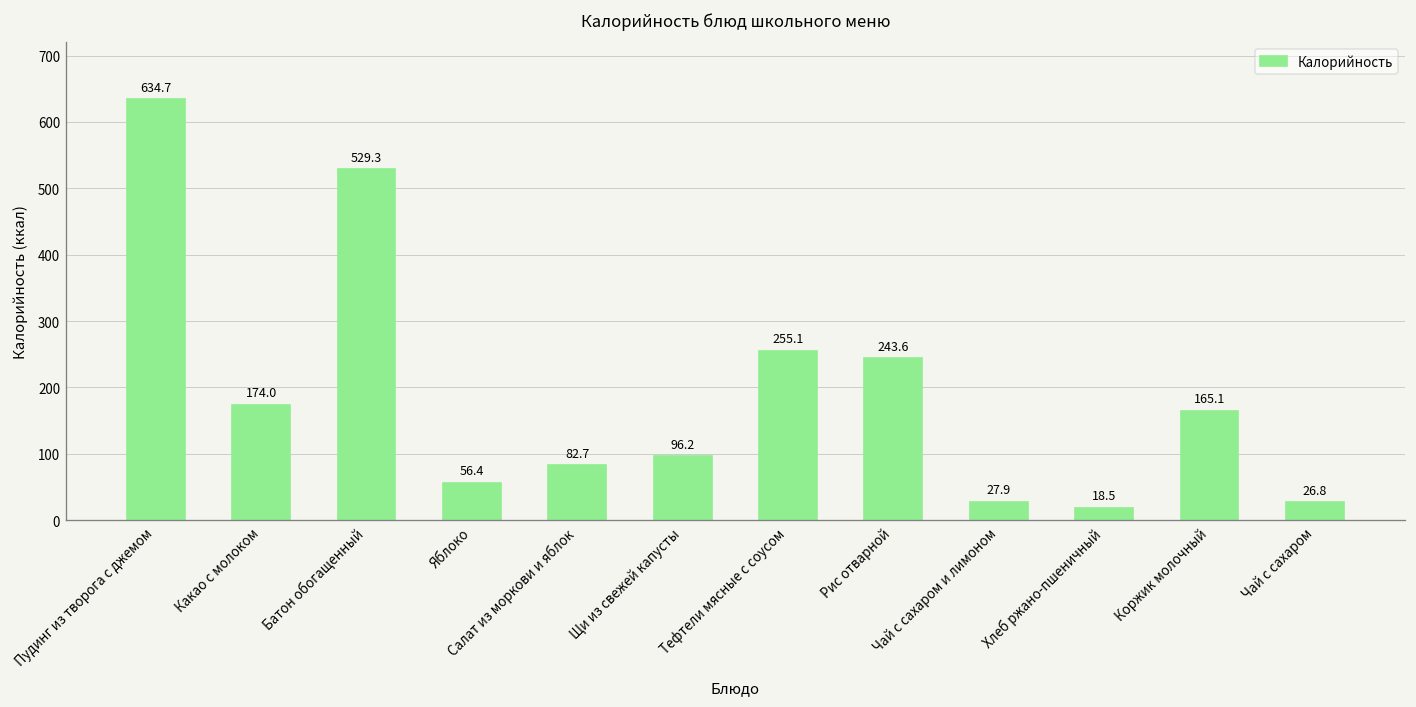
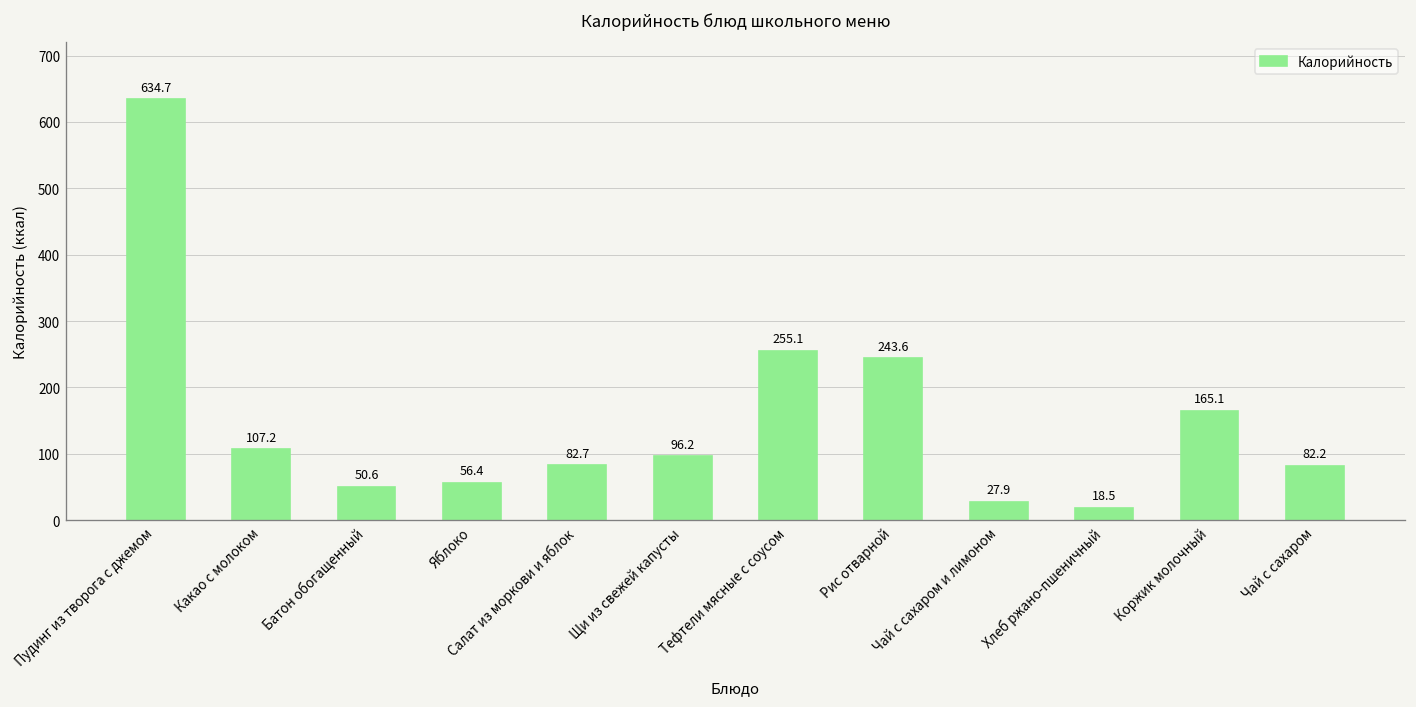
Какао с молоком: 174.0 -> 107.2
Батон обогащенный: 529.3 -> 50.6
Чай с сахаром: 26.8 -> 82.2
